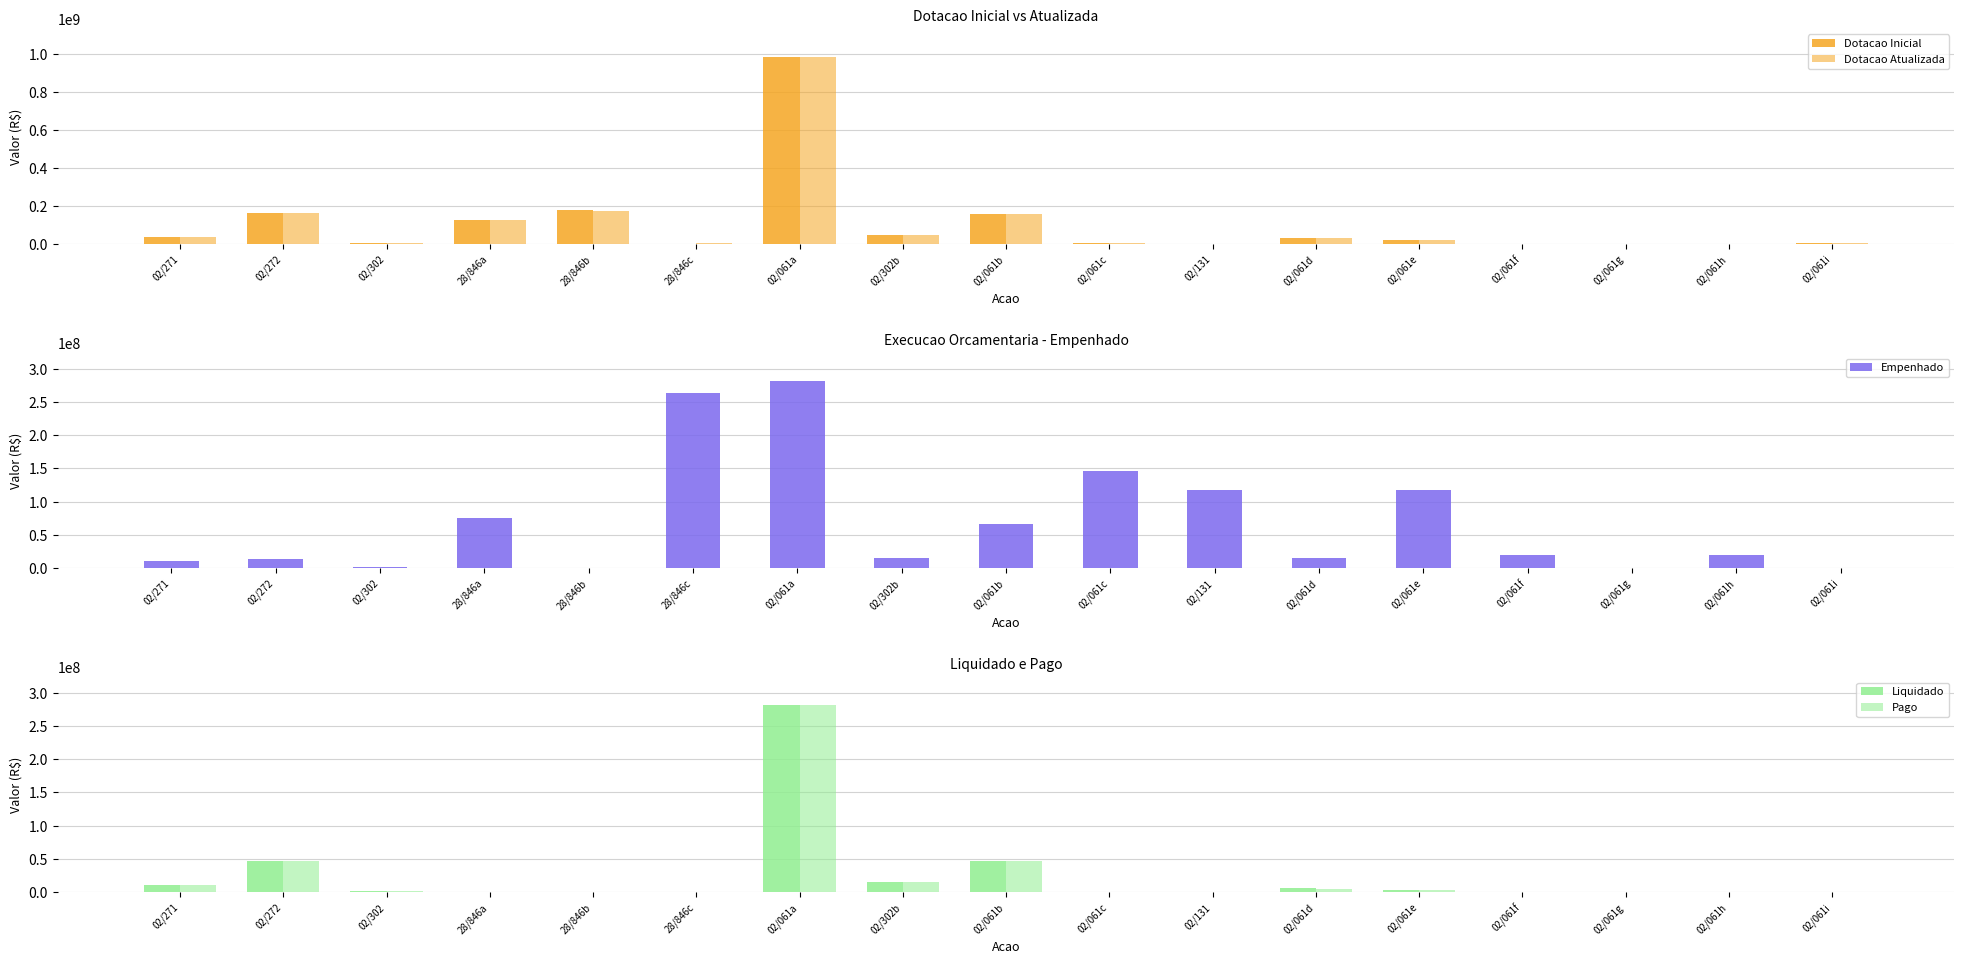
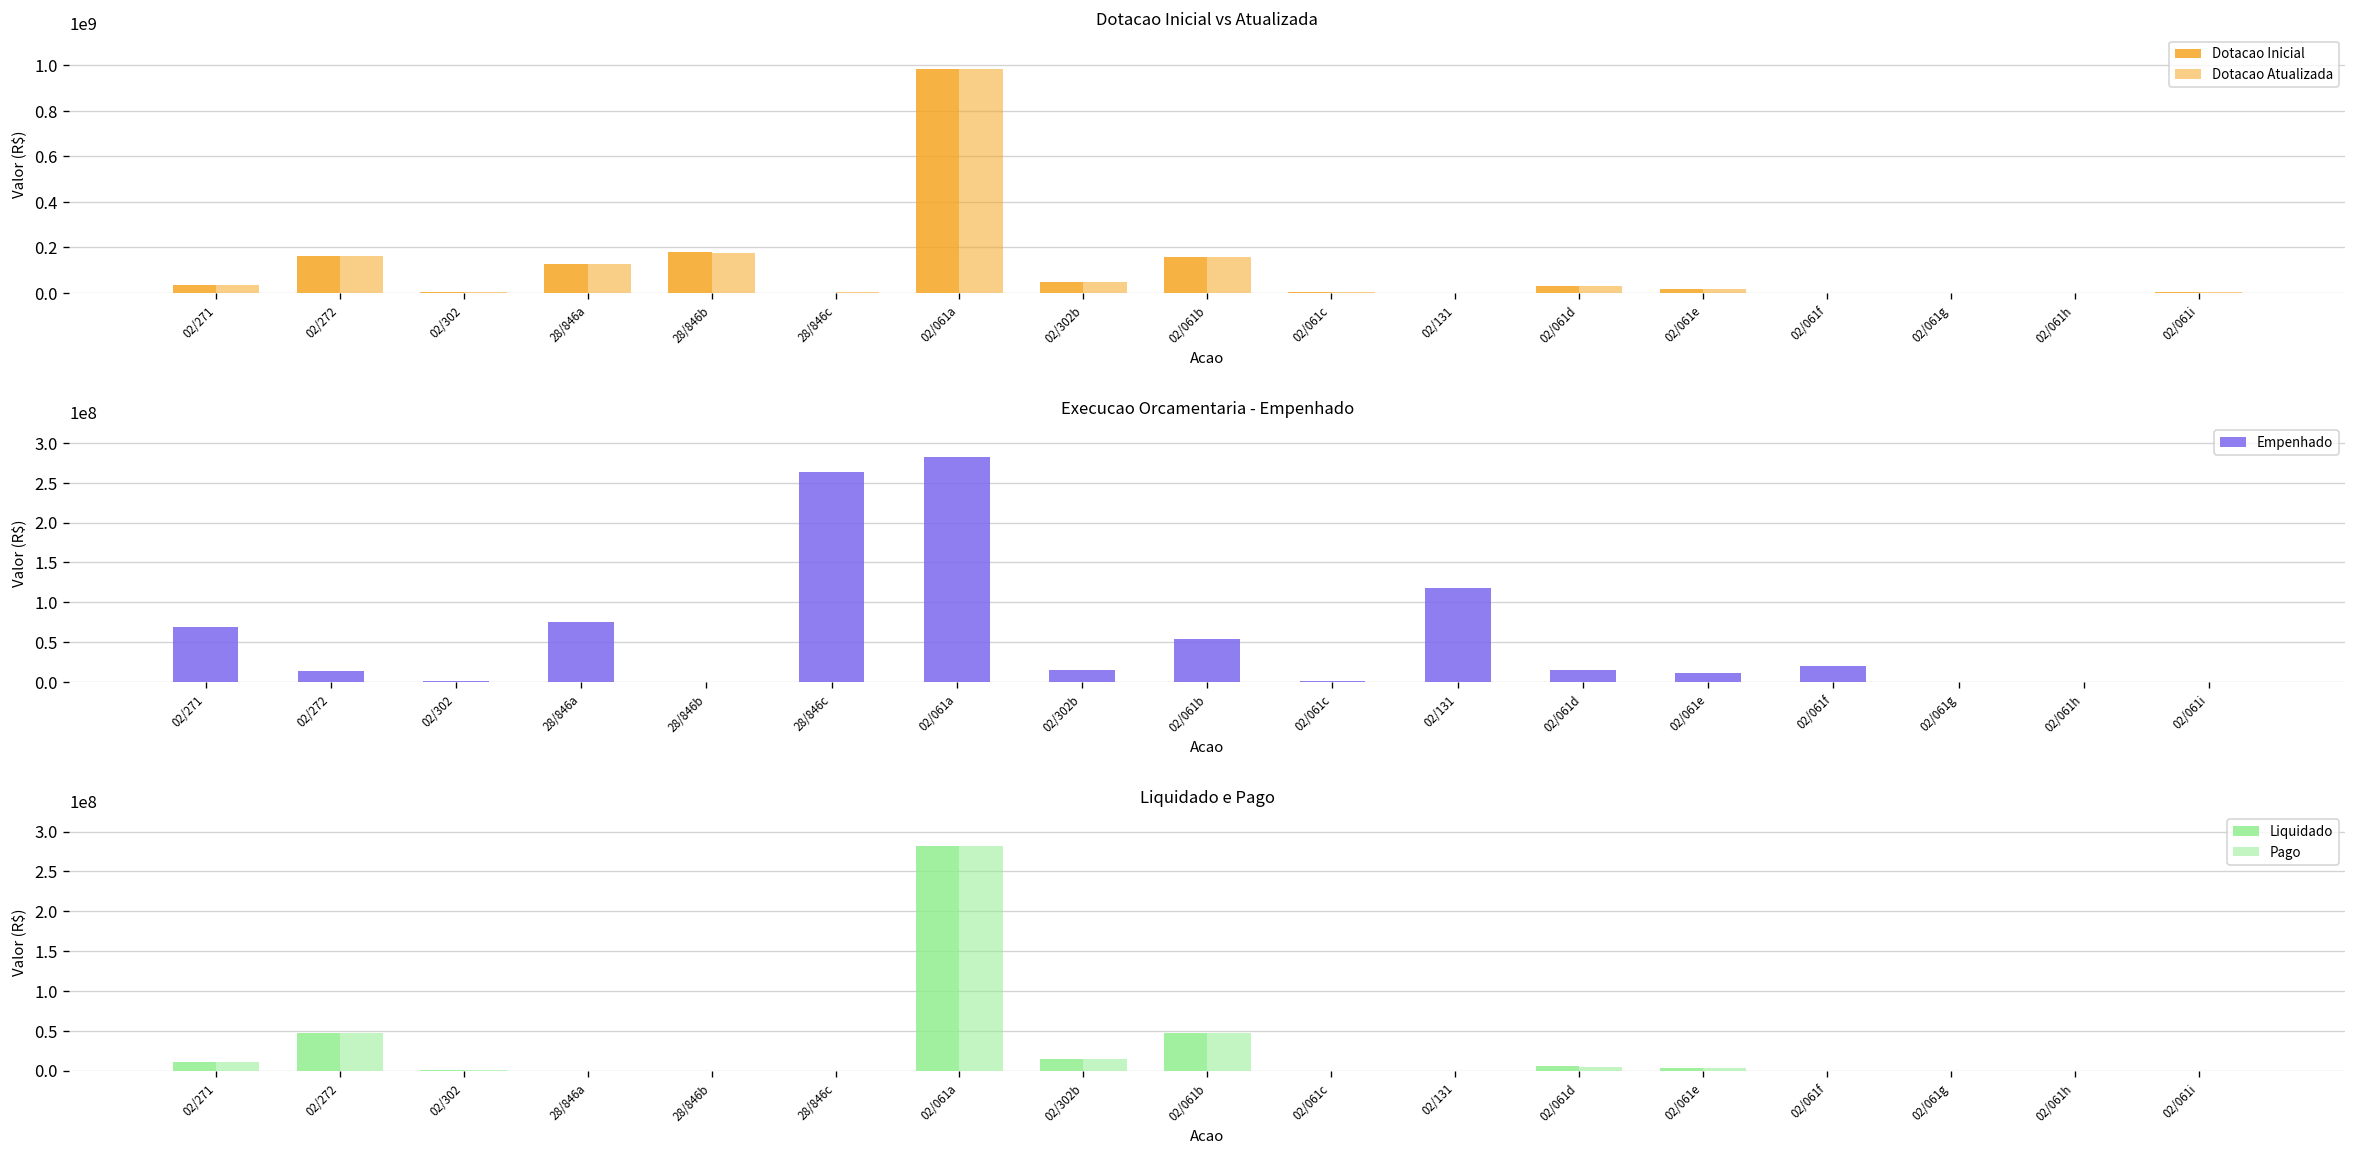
Execucao Orcamentaria - Empenhado, 02/271: 10000000 -> 70000000
Execucao Orcamentaria - Empenhado, 02/061b: 70000000 -> 50000000
Execucao Orcamentaria - Empenhado, 02/061c: 150000000 -> 0
Execucao Orcamentaria - Empenhado, 02/061e: 120000000 -> 10000000
Execucao Orcamentaria - Empenhado, 02/061h: 20000000 -> 0
